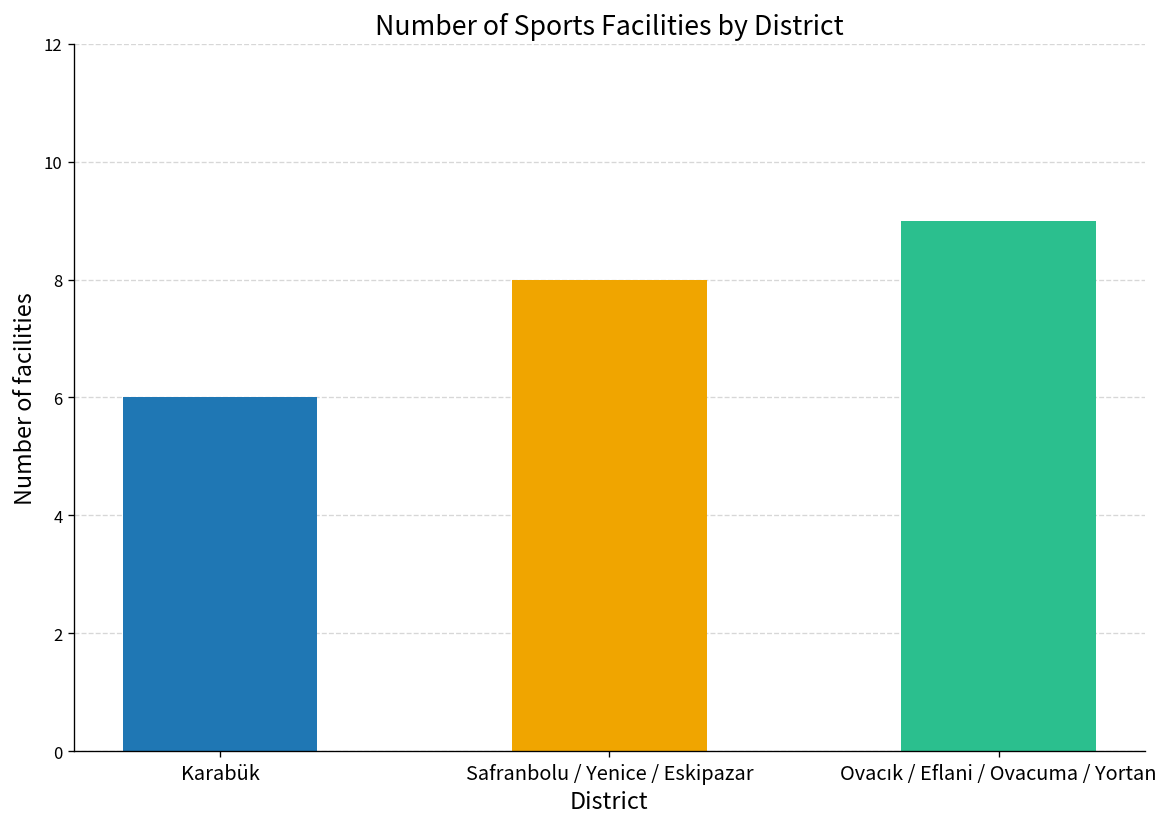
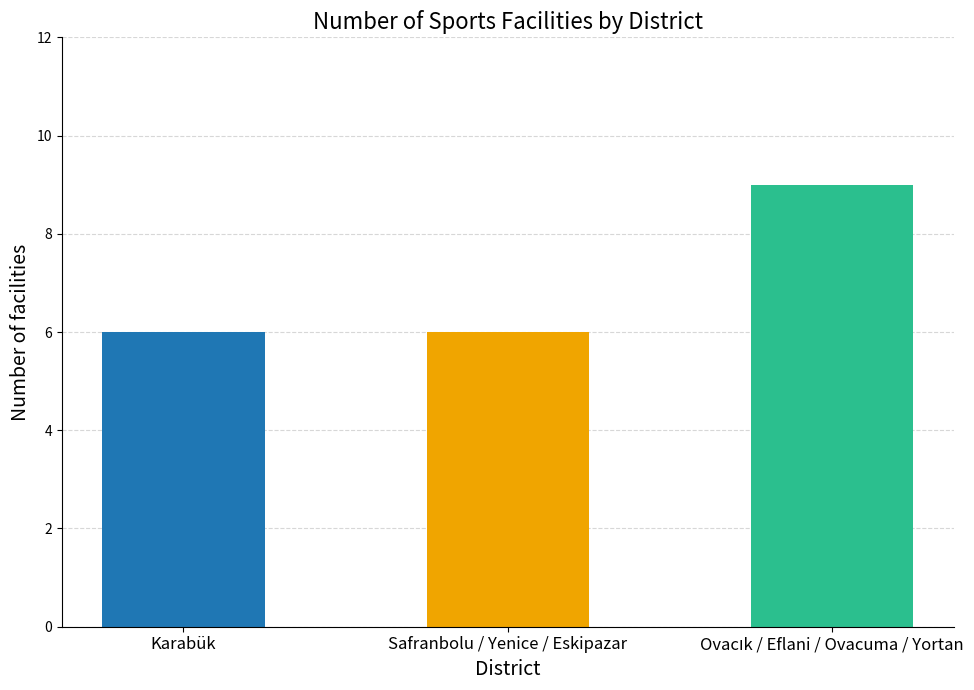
Safranbolu / Yenice / Eskipazar: 8 -> 6
